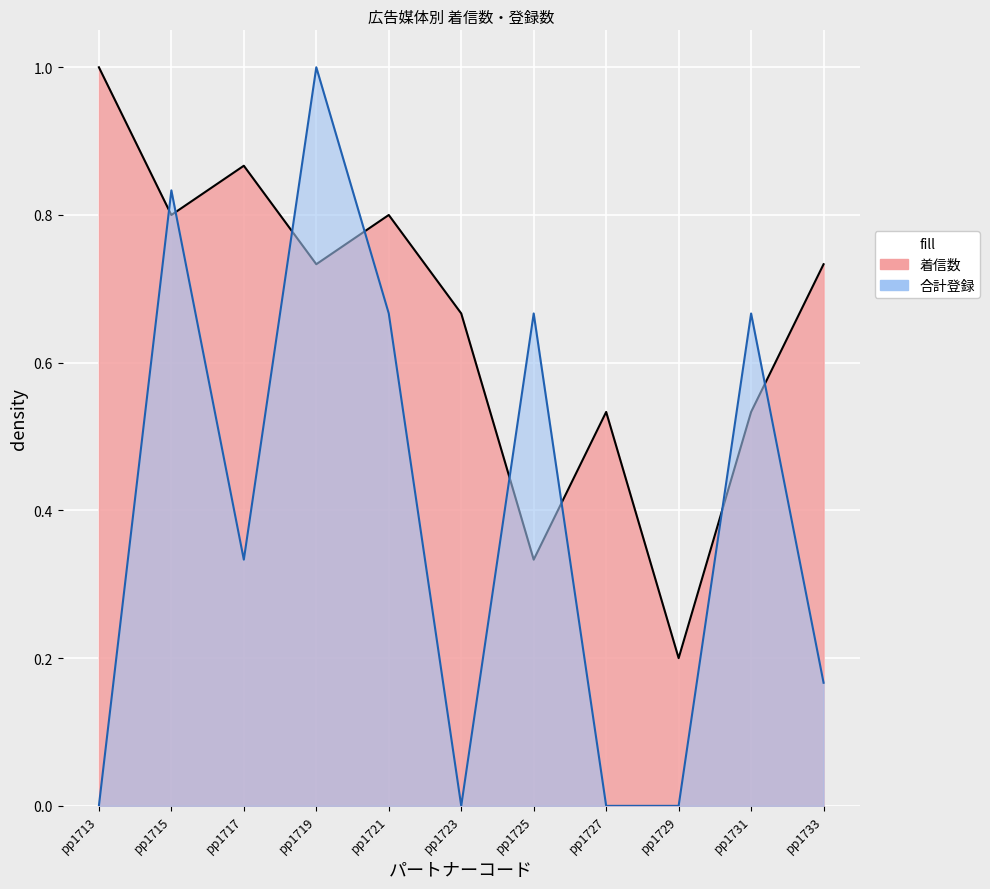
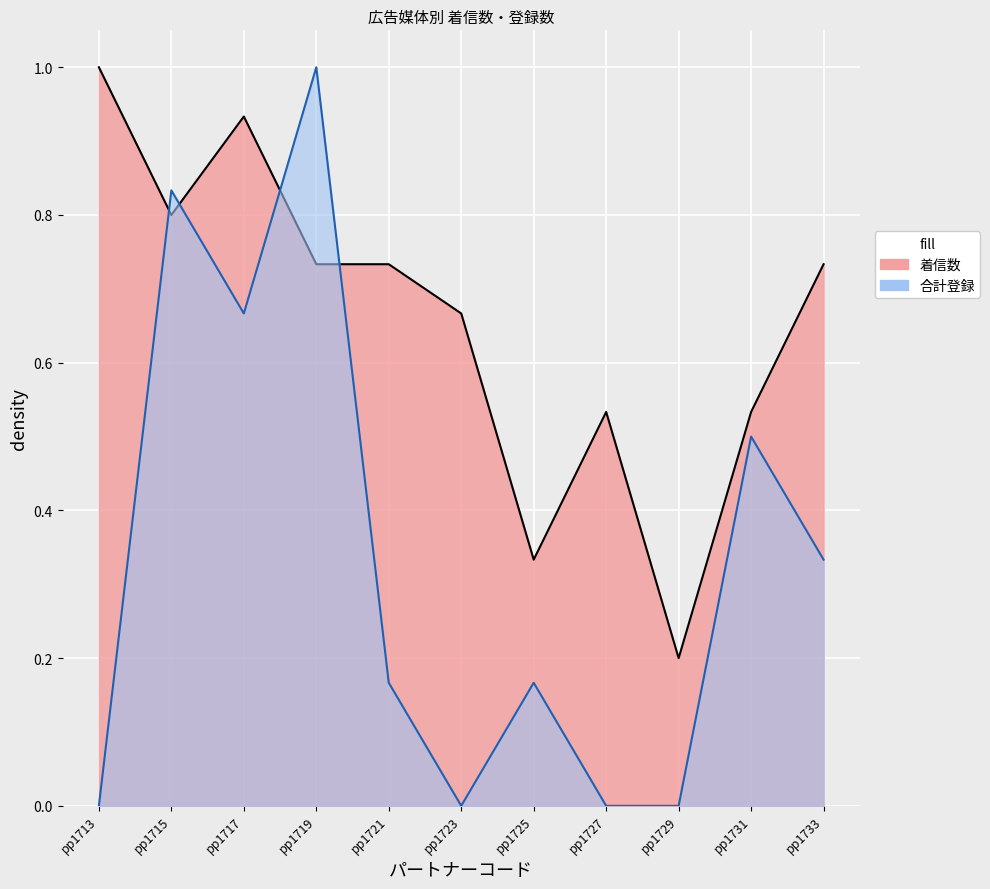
着信数, pp1717: 0.87 -> 0.93
合計登録, pp1717: 0.33 -> 0.67
着信数, pp1721: 0.80 -> 0.73
合計登録, pp1721: 0.67 -> 0.17
合計登録, pp1725: 0.67 -> 0.17
合計登録, pp1731: 0.67 -> 0.50
合計登録, pp1733: 0.17 -> 0.33
